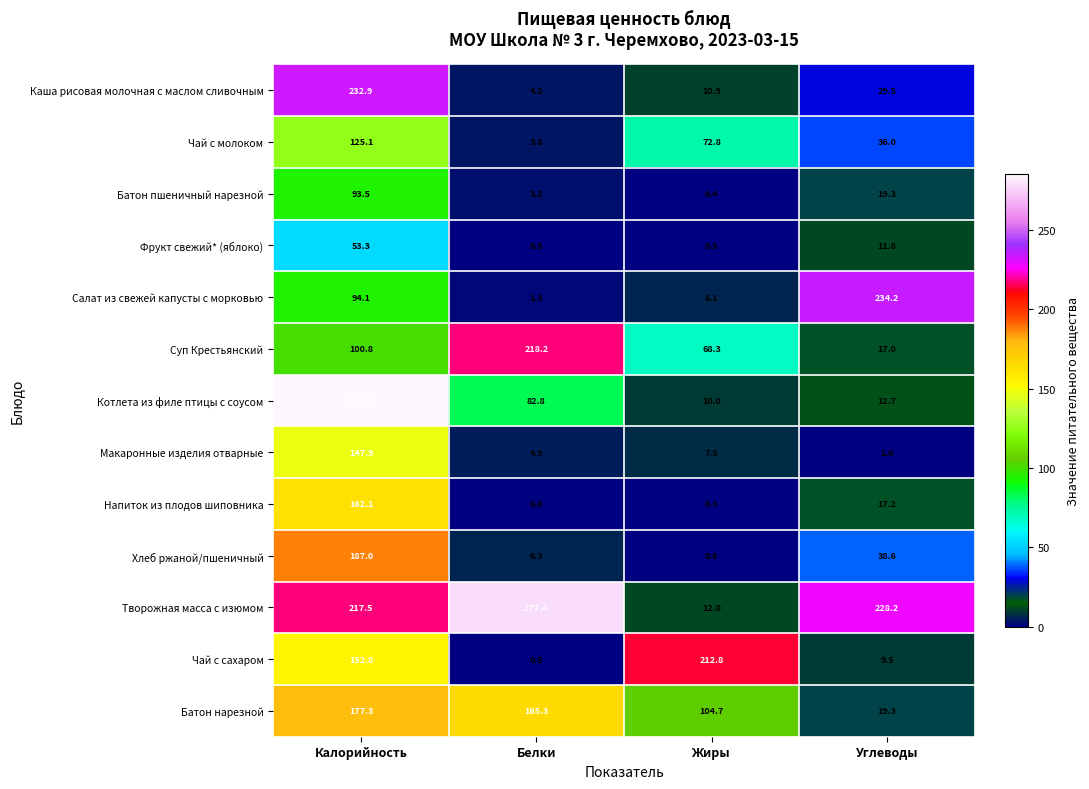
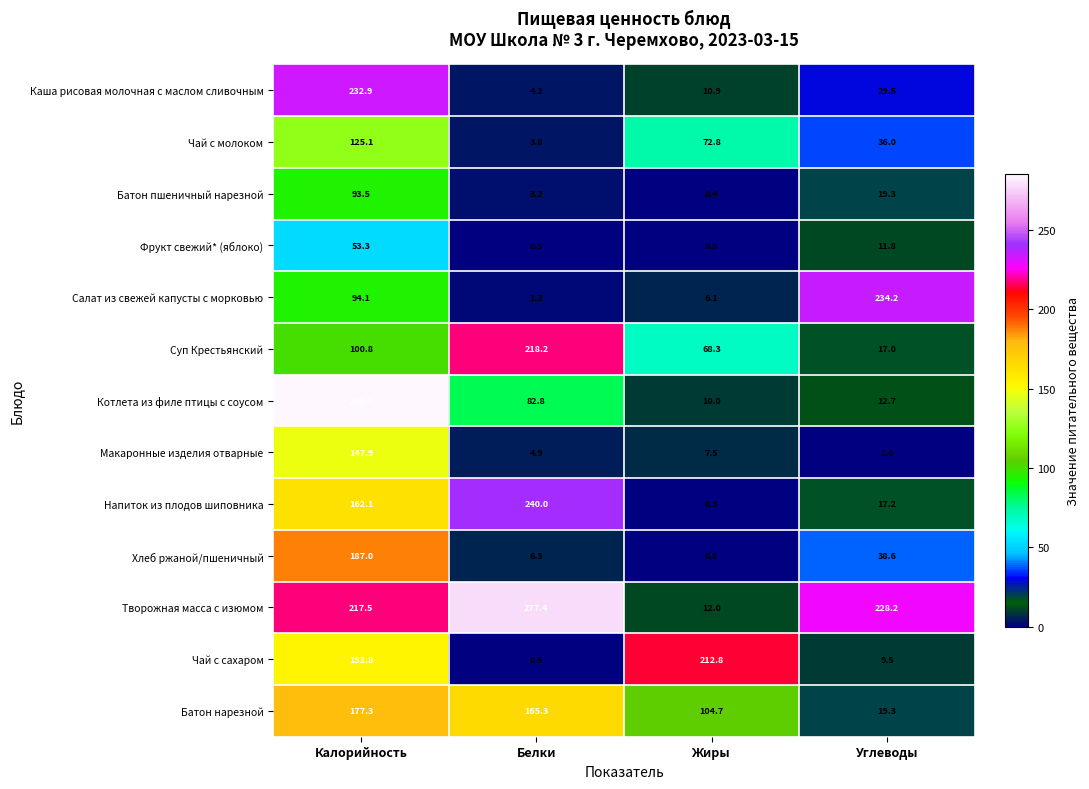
Напиток из плодов шиповника, Белки: 0.0 -> 240.0
